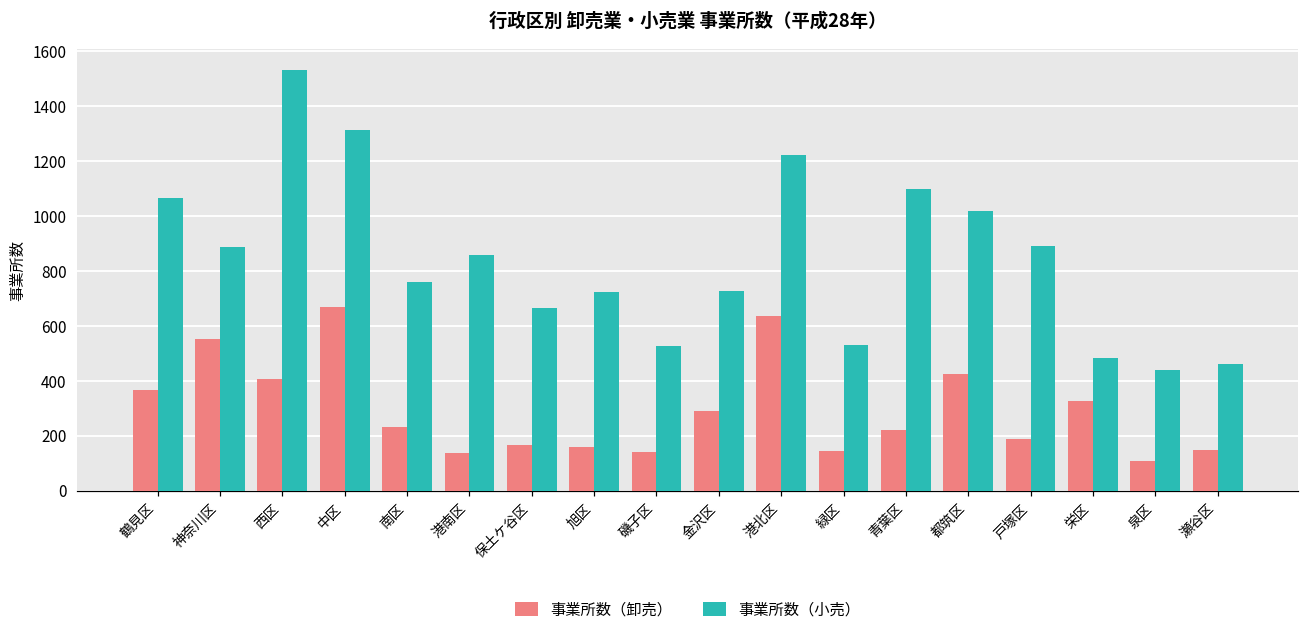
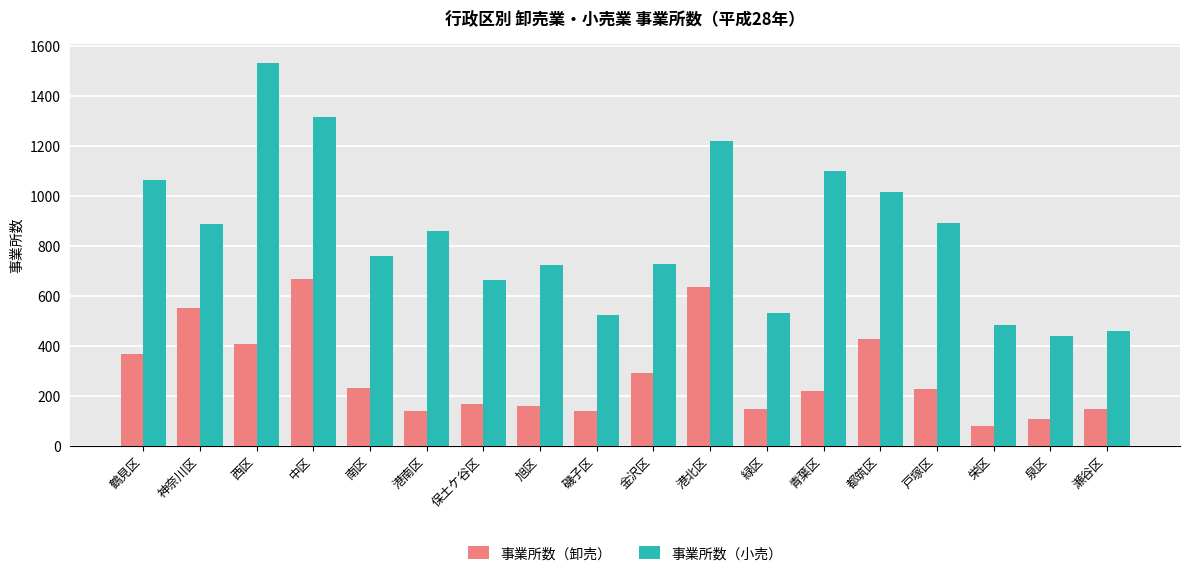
事業所数（卸売）, 戸塚区: 190 -> 230
事業所数（卸売）, 栄区: 330 -> 80
